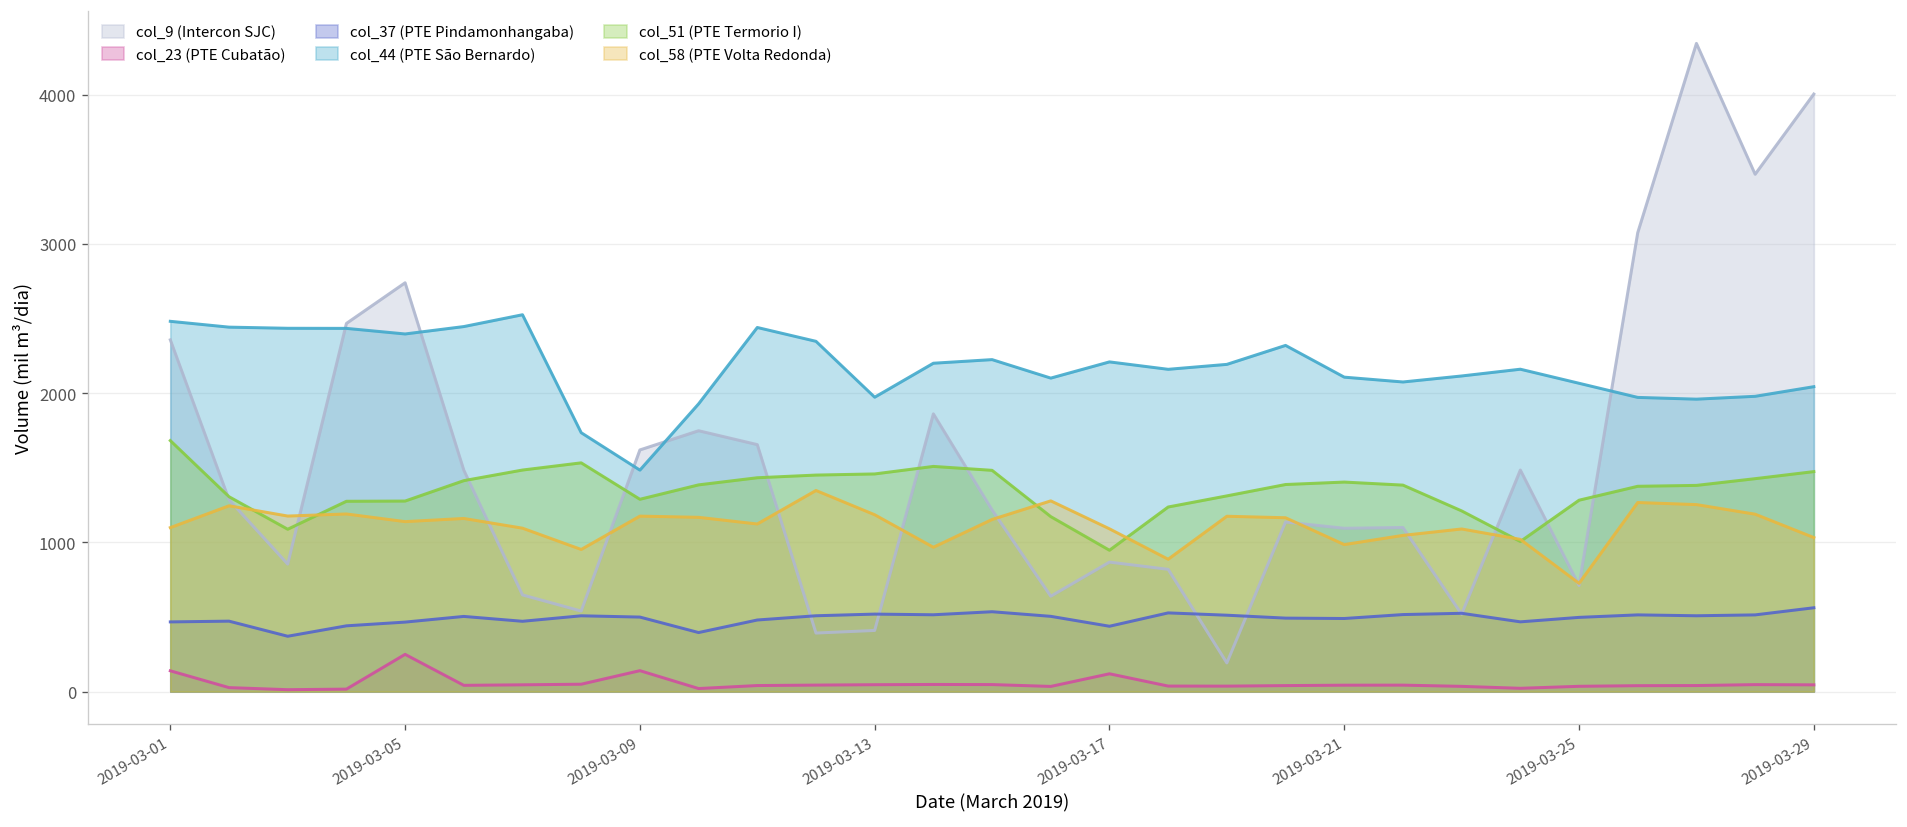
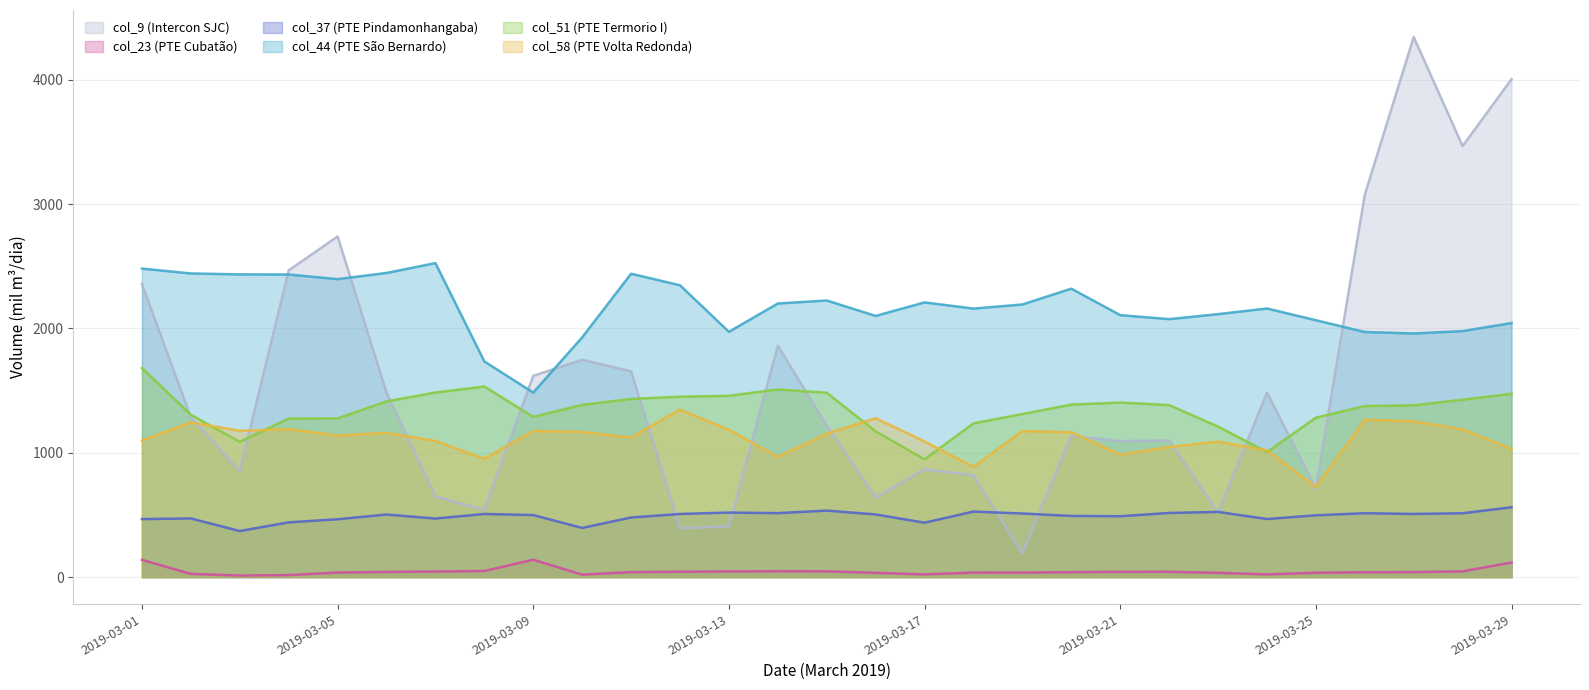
col_23 (PTE Cubatão), 2019-03-05: 250 -> 40
col_23 (PTE Cubatão), 2019-03-17: 120 -> 20
col_23 (PTE Cubatão), 2019-03-29: 50 -> 120
